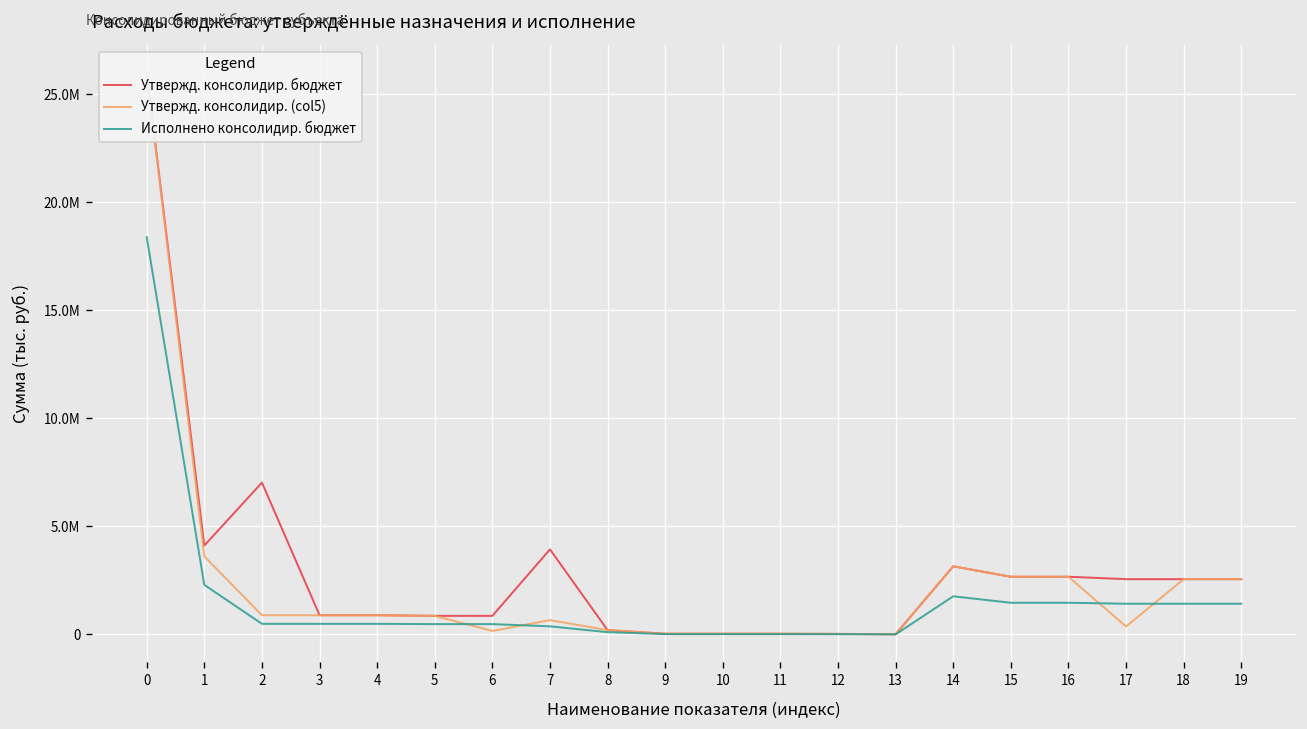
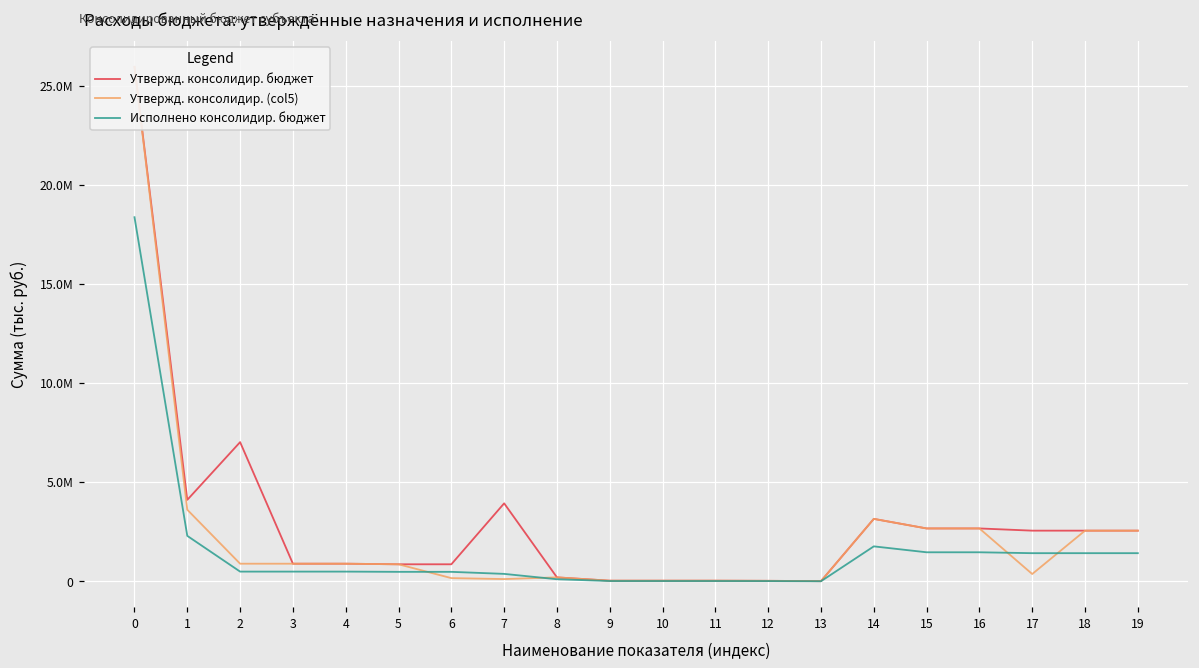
Утвержд. консолидир. (col5), 7: 700000 -> 100000
